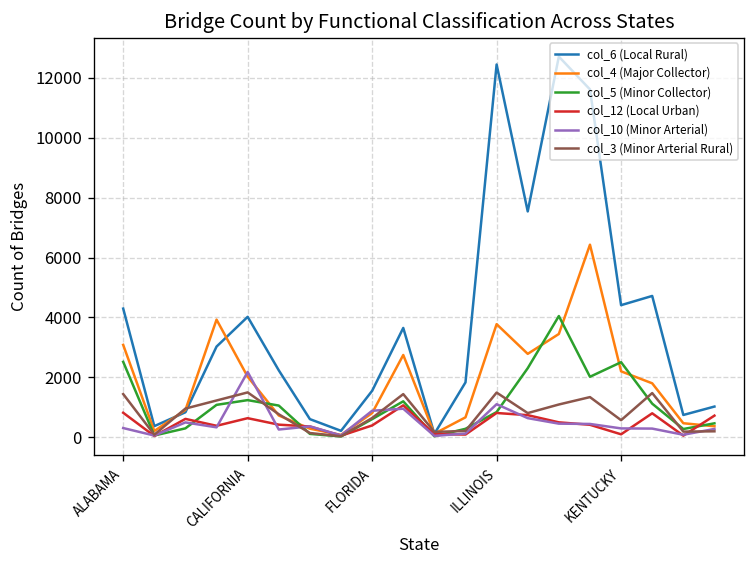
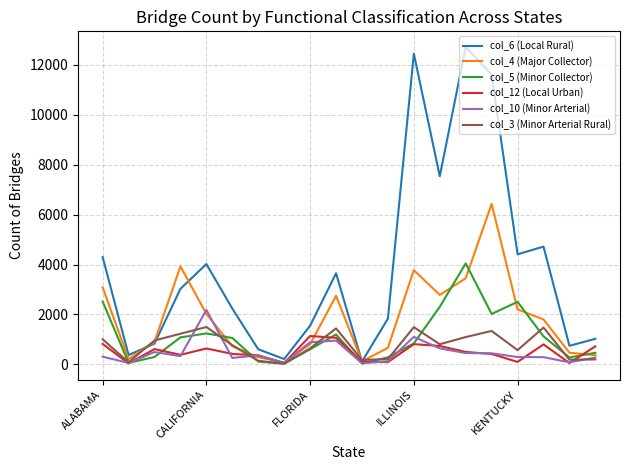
col_3 (Minor Arterial Rural), ALABAMA: 1400 -> 1000
col_12 (Local Urban), FLORIDA: 400 -> 1100
